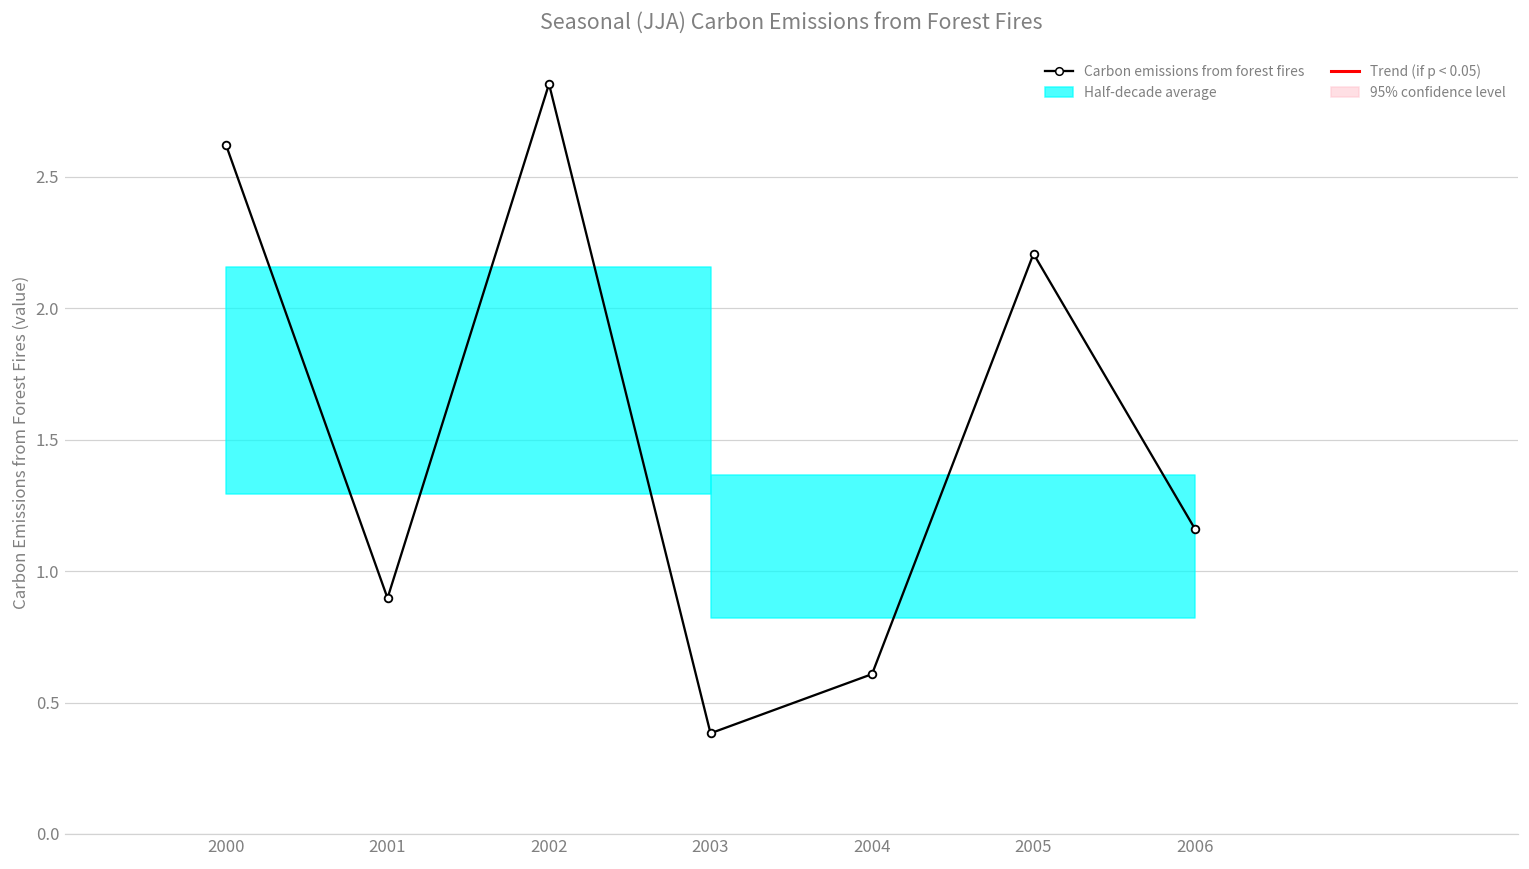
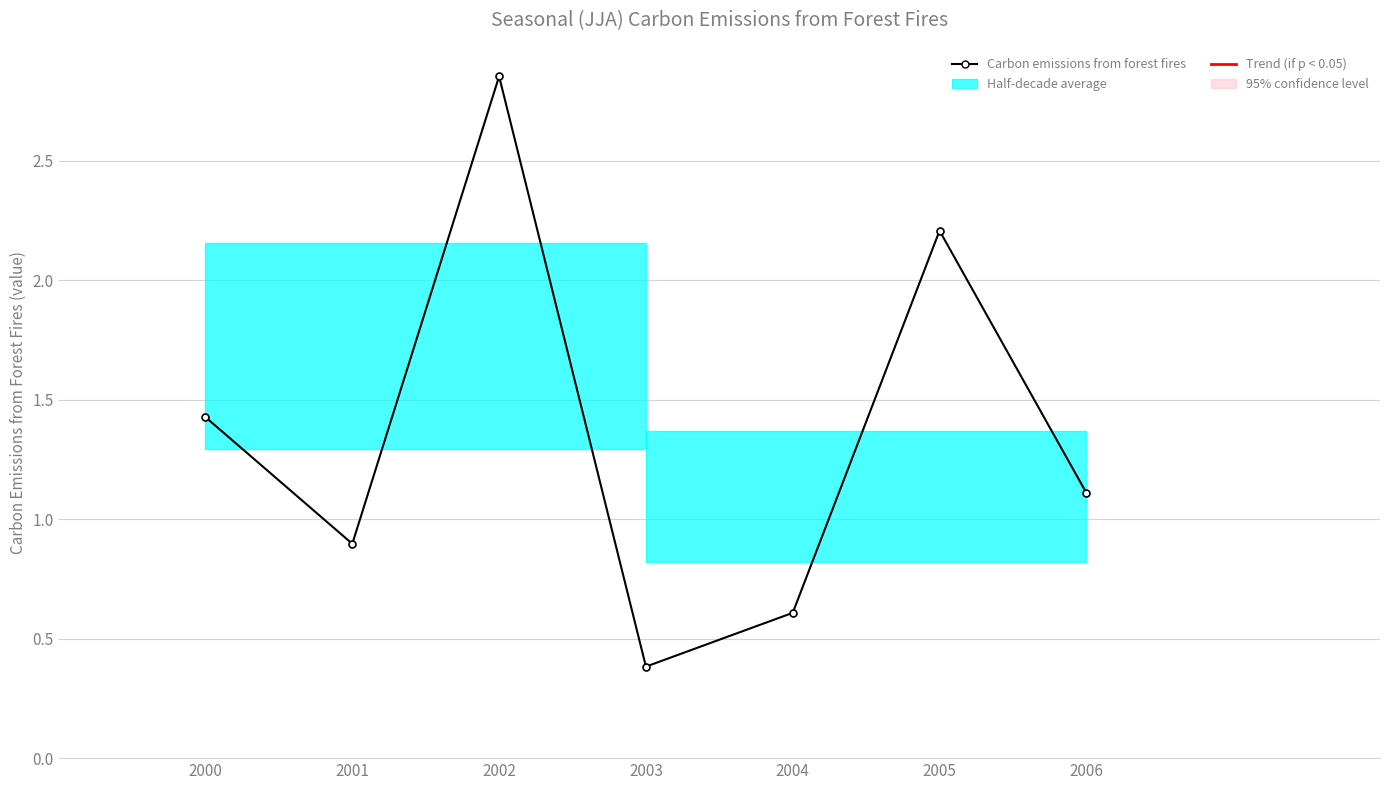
Carbon emissions from forest fires, 2000: 2.62 -> 1.43
Carbon emissions from forest fires, 2006: 1.16 -> 1.11
